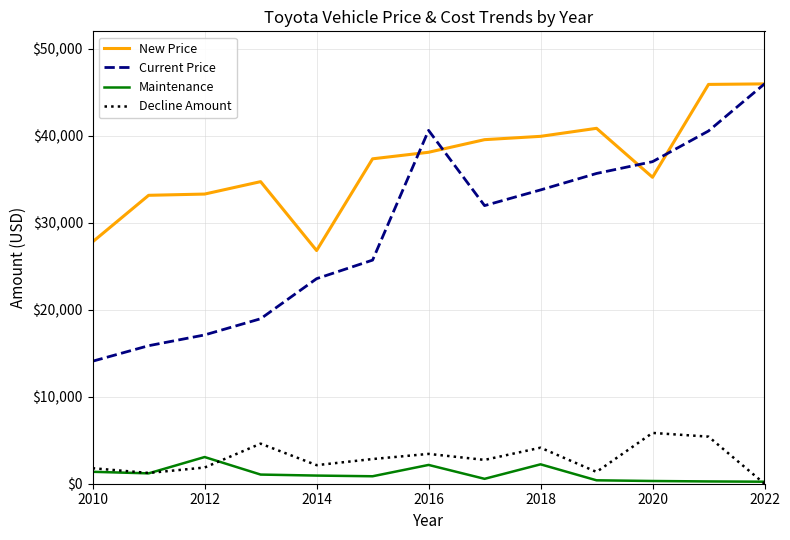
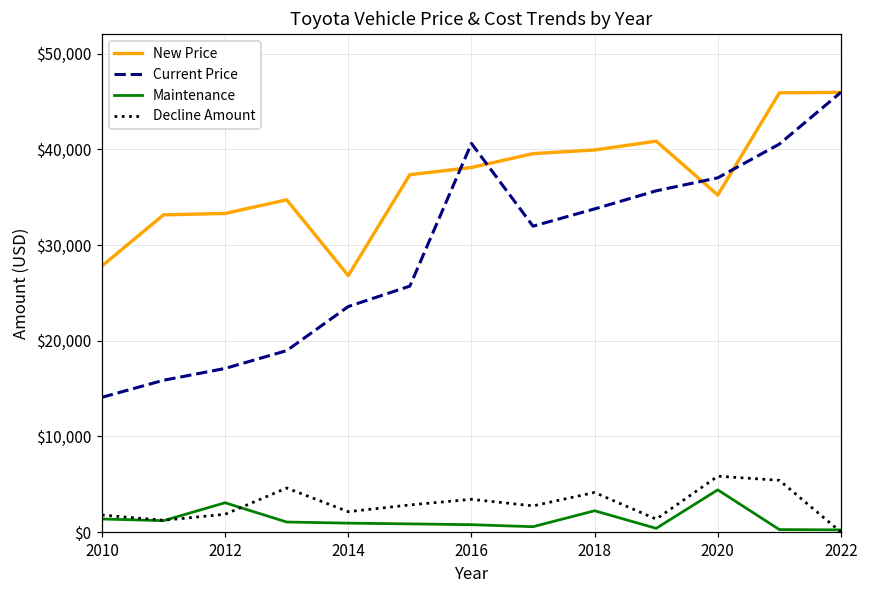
Maintenance, 2016: $2,000 -> $1,000
Maintenance, 2020: $0 -> $4,000
